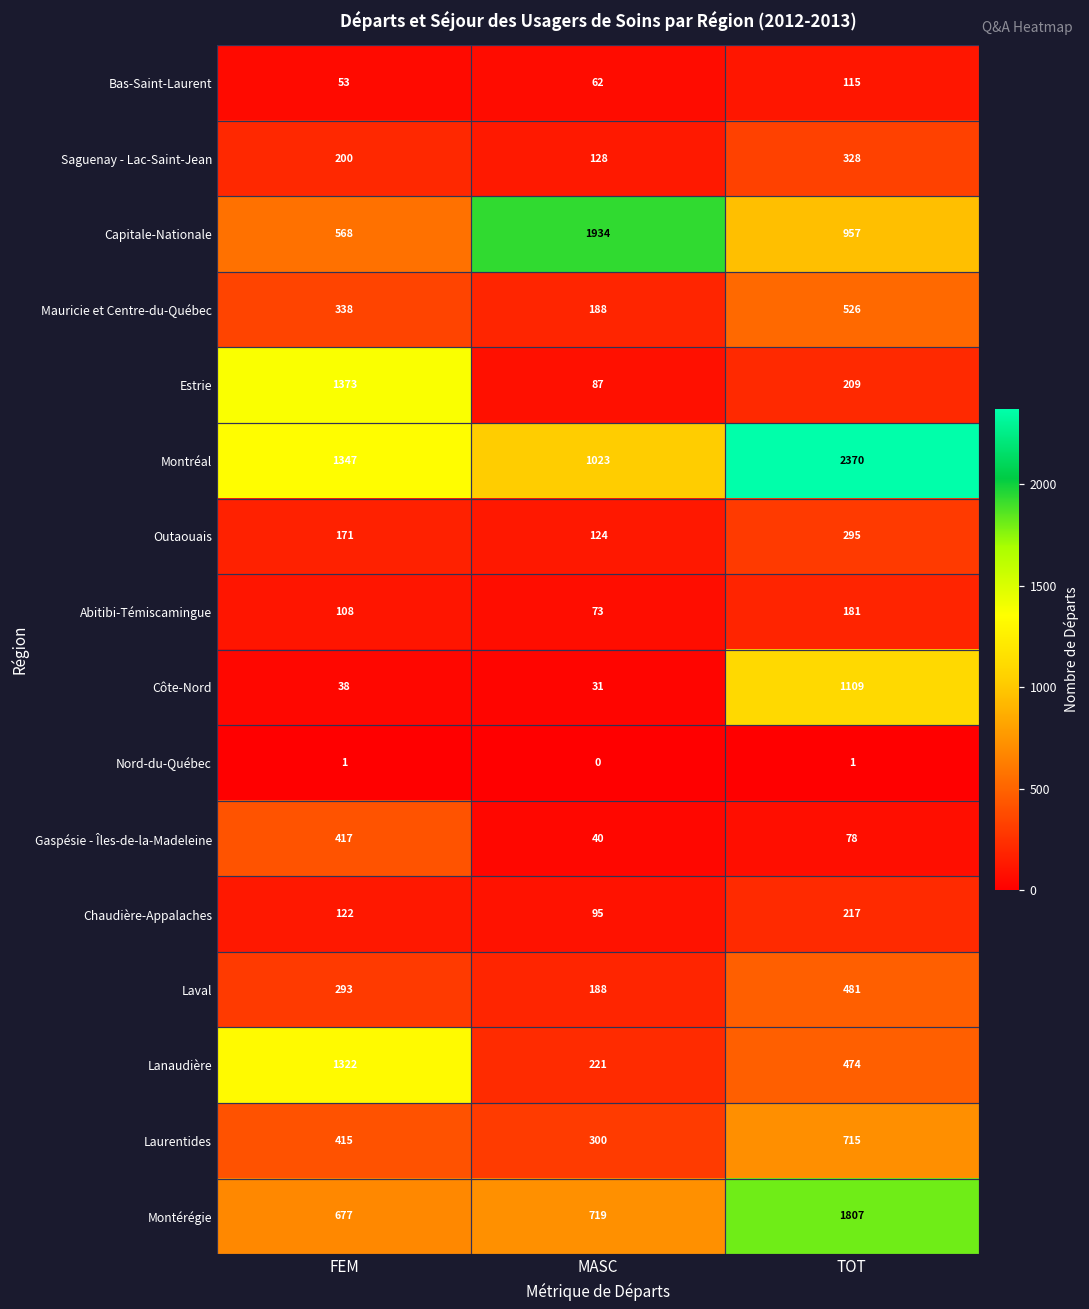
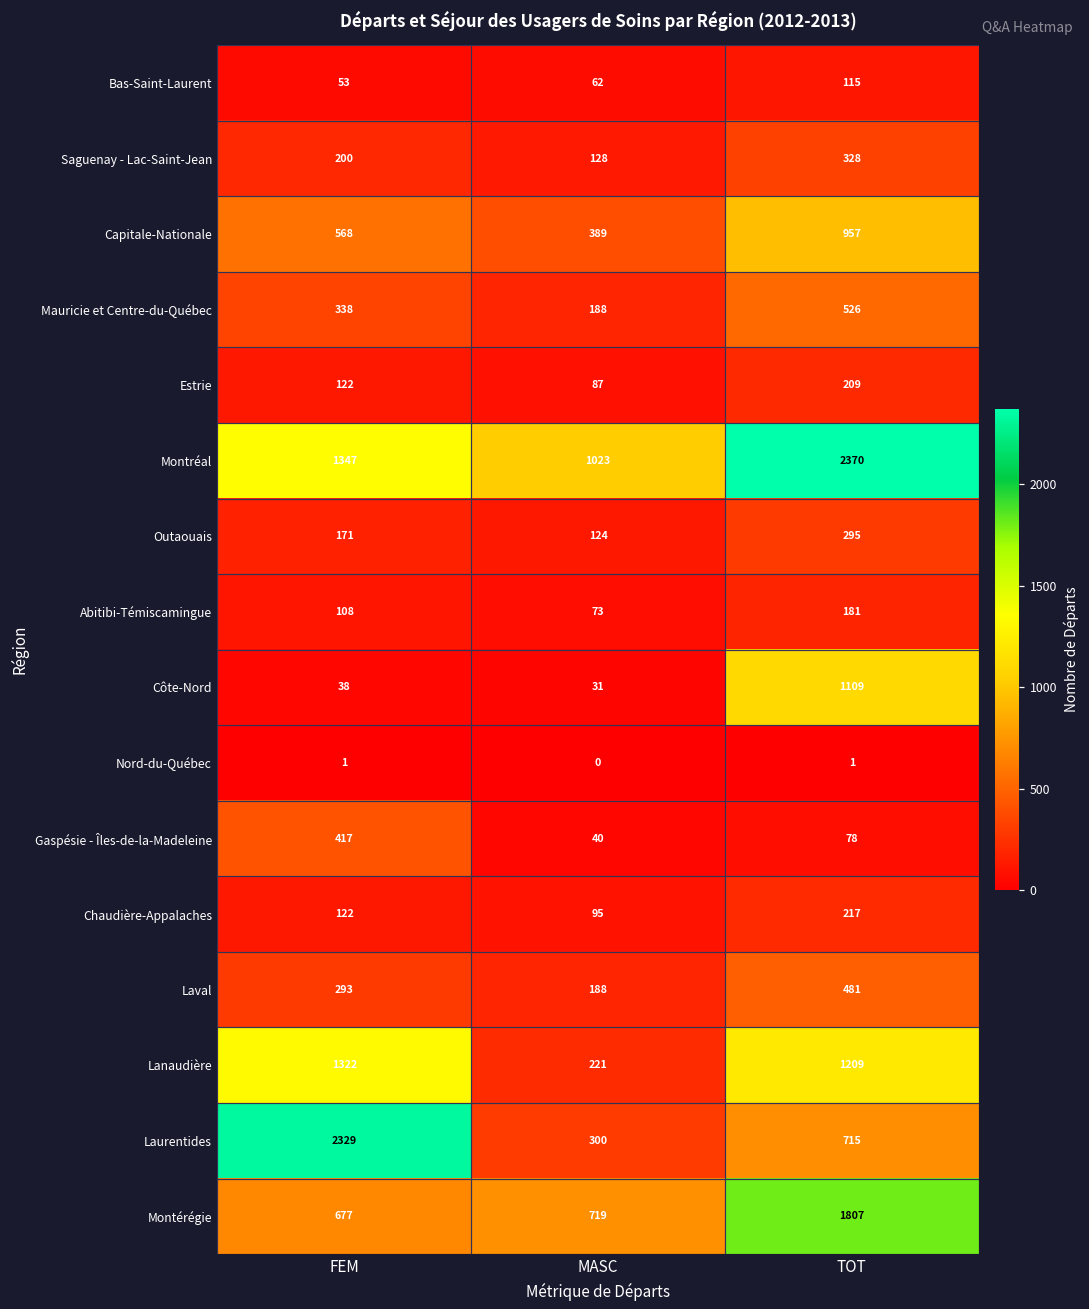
Capitale-Nationale, MASC: 1934 -> 389
Estrie, FEM: 1373 -> 122
Lanaudière, TOT: 474 -> 1209
Laurentides, FEM: 415 -> 2329
